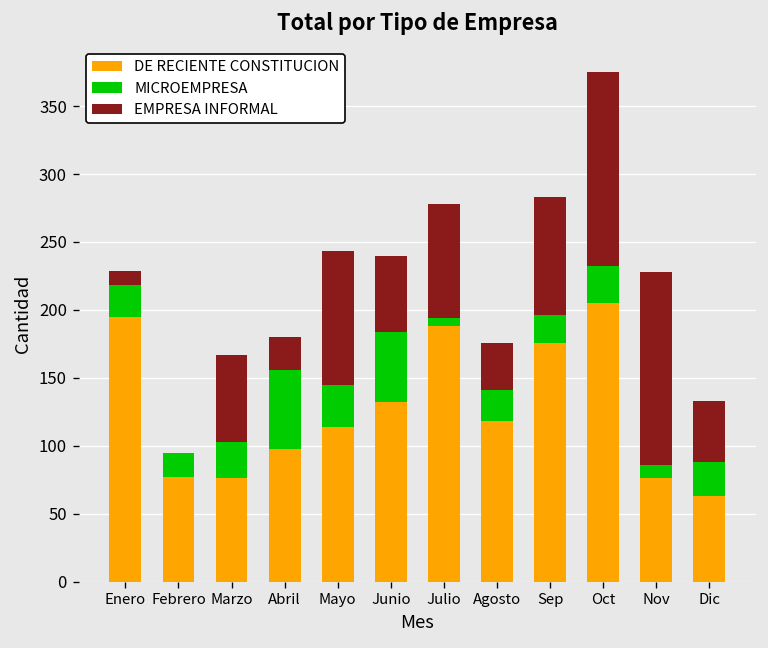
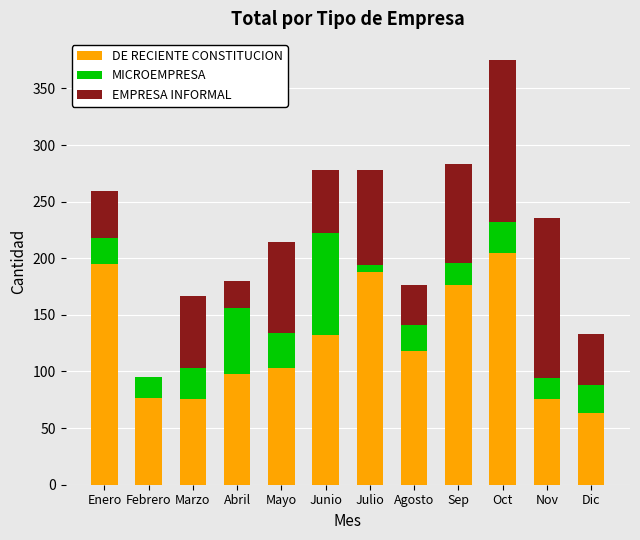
EMPRESA INFORMAL, Enero: 11 -> 41
DE RECIENTE CONSTITUCION, Mayo: 114 -> 103
EMPRESA INFORMAL, Mayo: 98 -> 80
MICROEMPRESA, Junio: 52 -> 90
MICROEMPRESA, Nov: 10 -> 18
